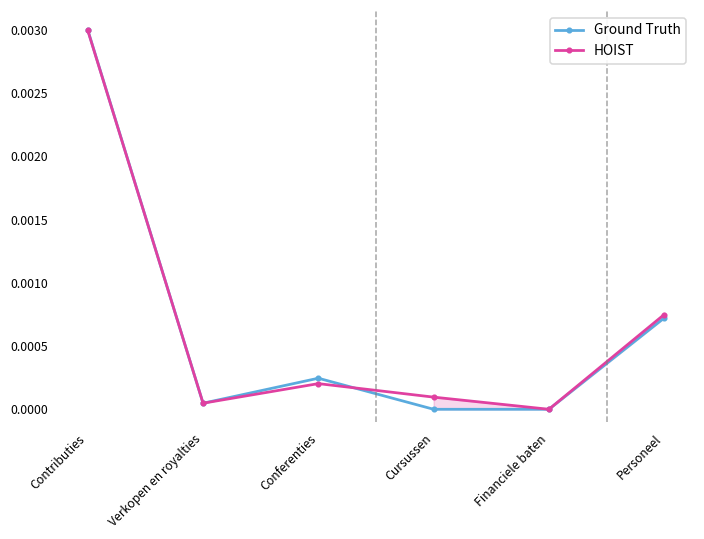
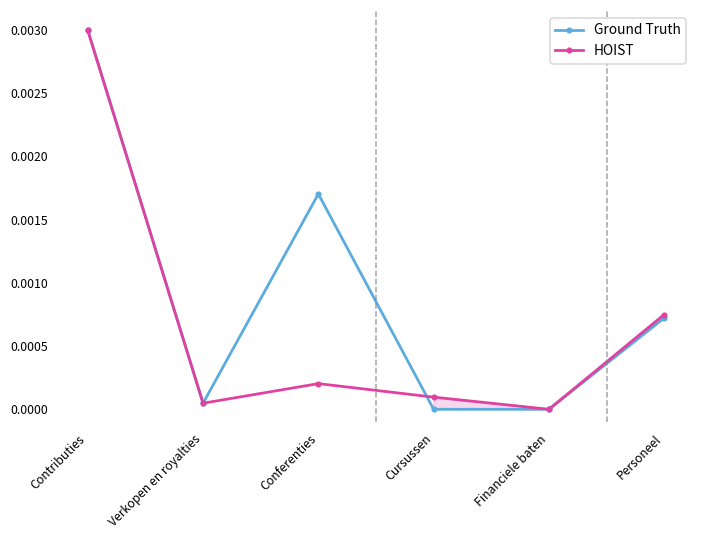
Ground Truth, Conferenties: 0.00025 -> 0.00170
